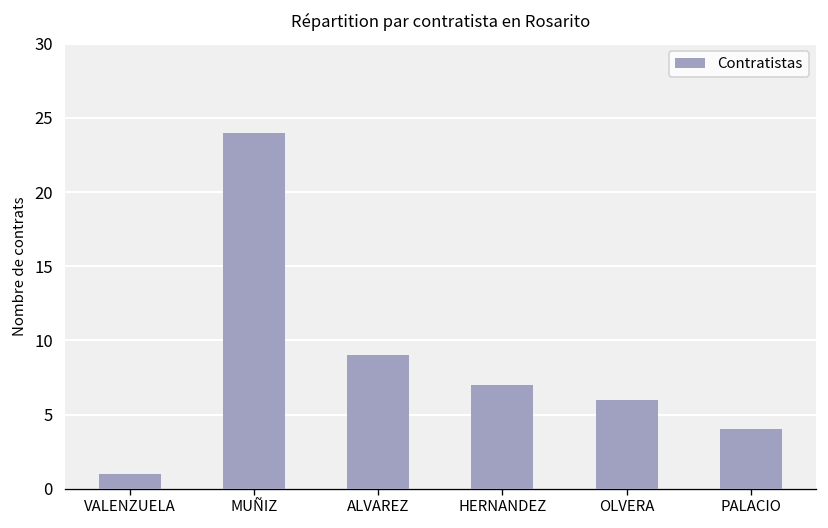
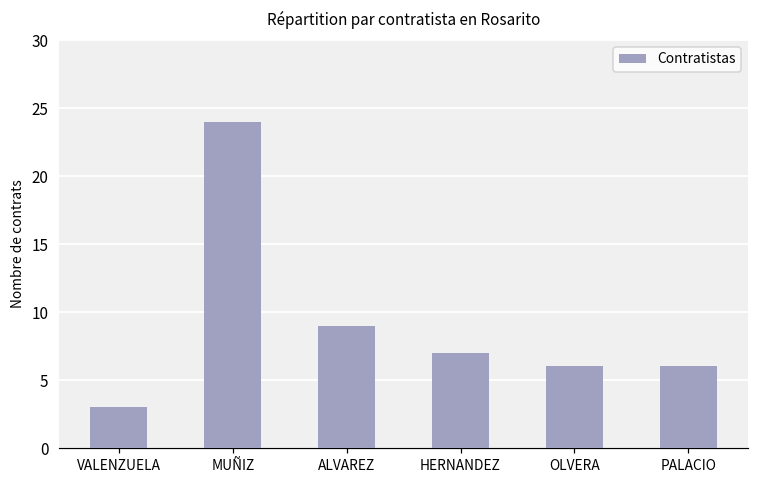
VALENZUELA: 1 -> 3
PALACIO: 4 -> 6
